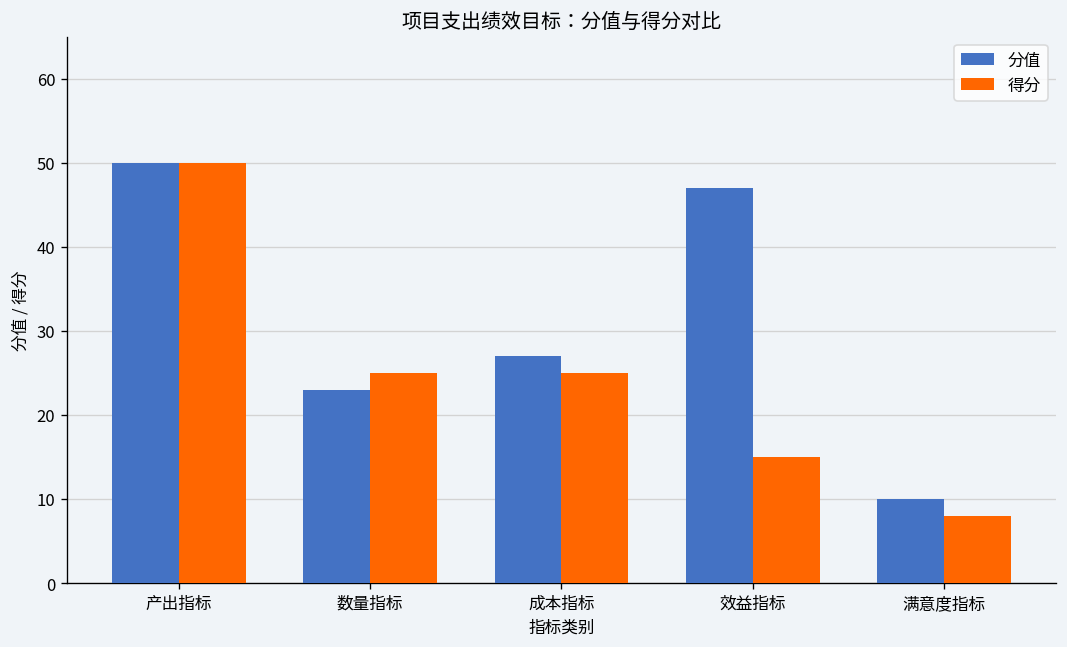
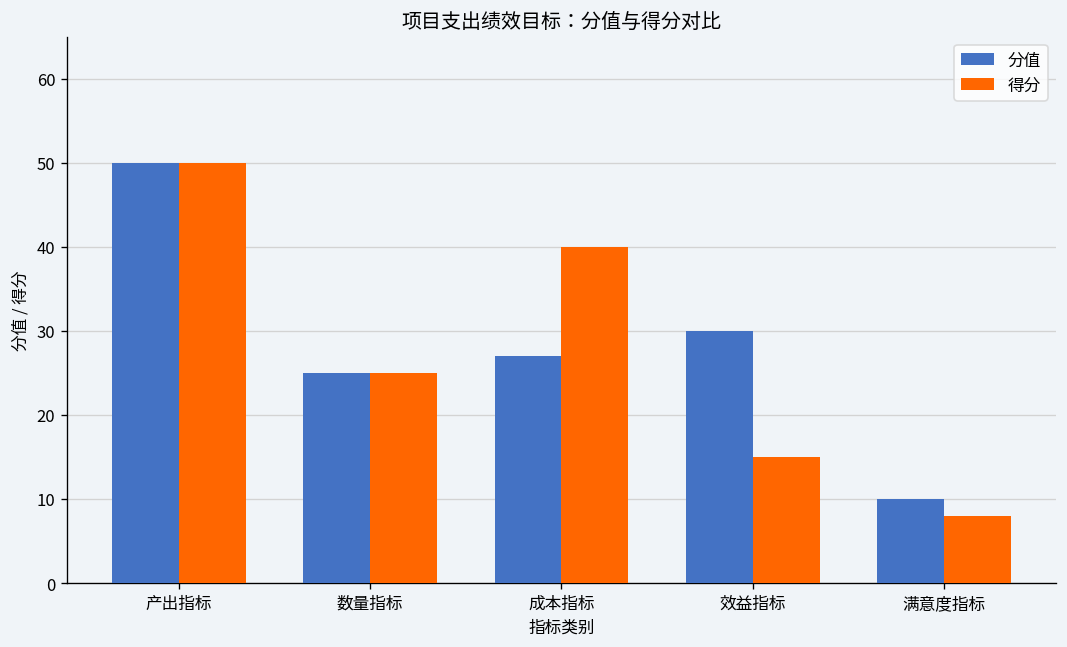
分值, 数量指标: 23 -> 25
得分, 成本指标: 25 -> 40
分值, 效益指标: 47 -> 30
